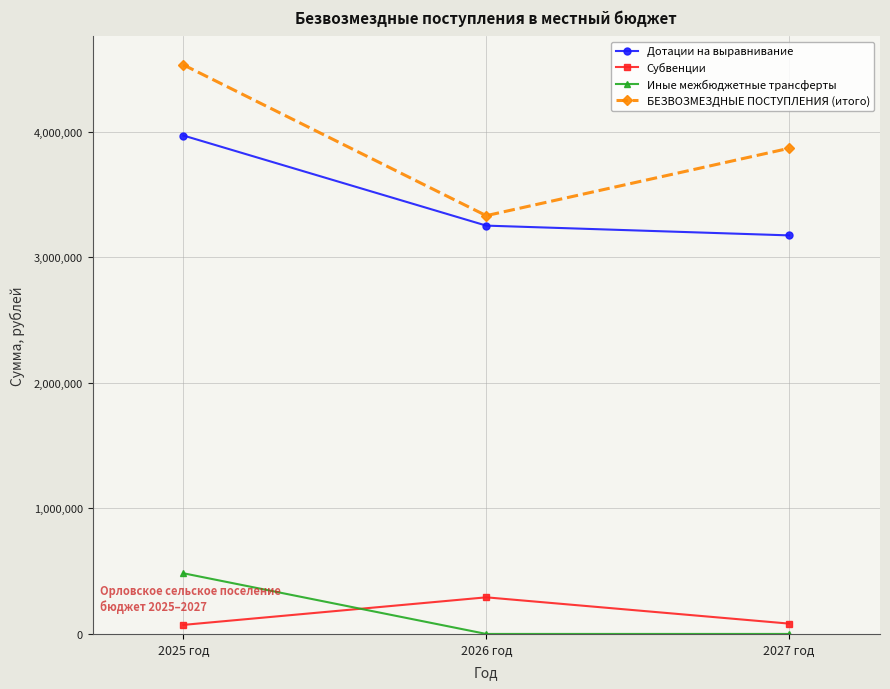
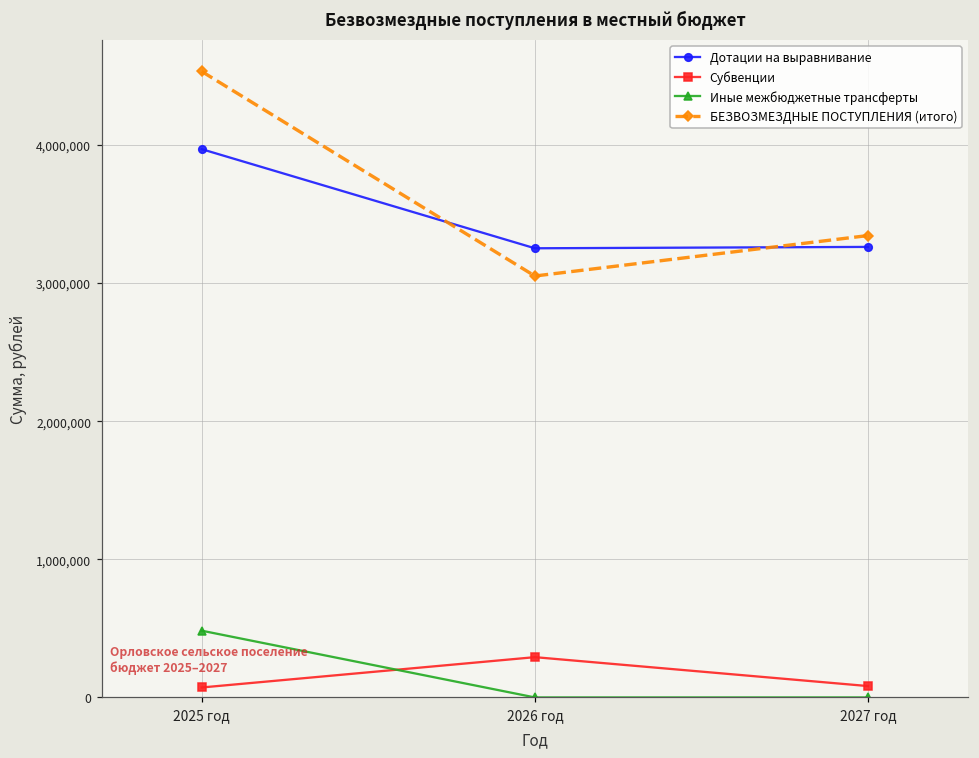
БЕЗВОЗМЕЗДНЫЕ ПОСТУПЛЕНИЯ (итого), 2026 год: 3,330,000 -> 3,050,000
Дотации на выравнивание, 2027 год: 3,170,000 -> 3,260,000
БЕЗВОЗМЕЗДНЫЕ ПОСТУПЛЕНИЯ (итого), 2027 год: 3,870,000 -> 3,340,000
